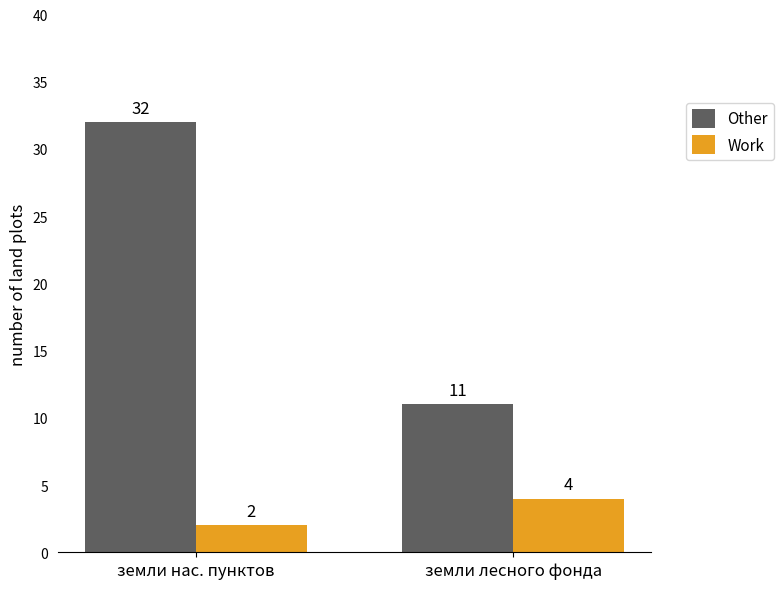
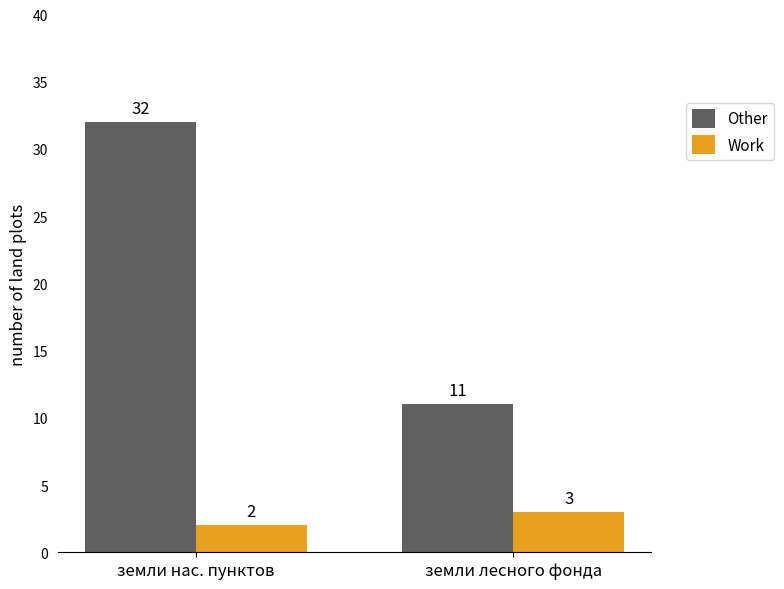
Work, земли лесного фонда: 4 -> 3
